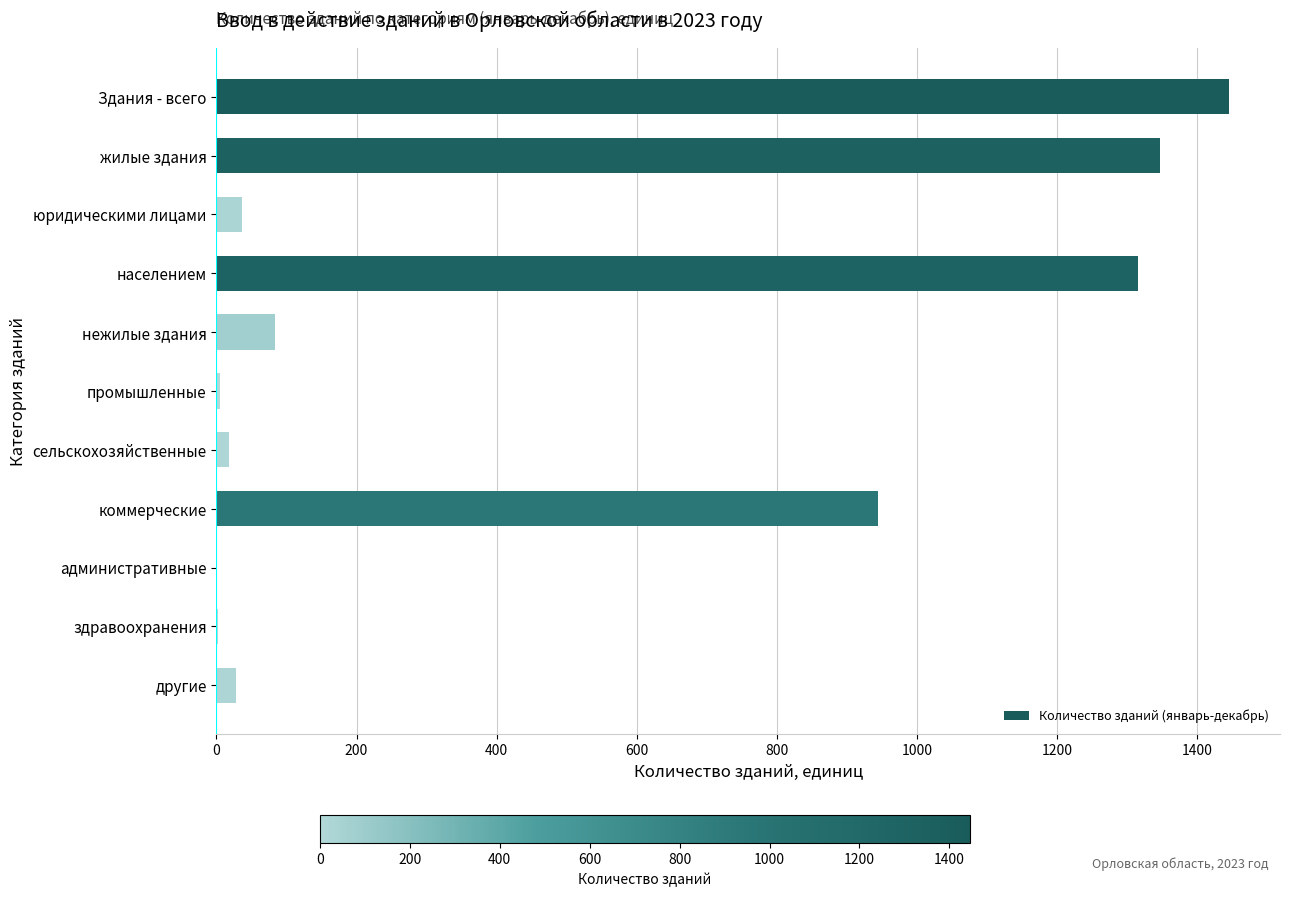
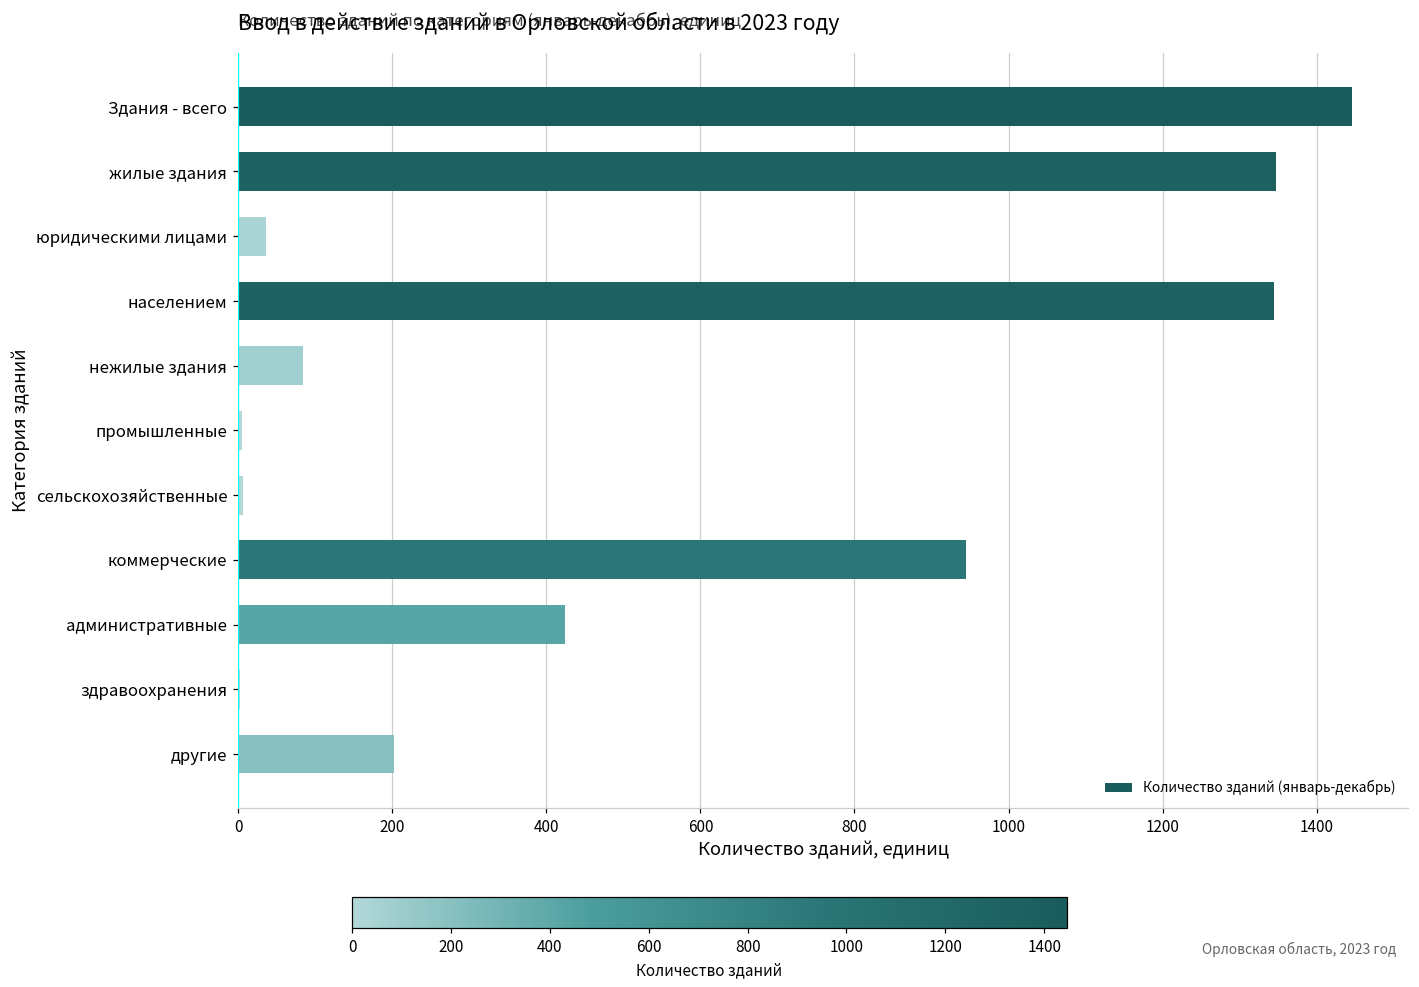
населением: 1320 -> 1350
сельскохозяйственные: 20 -> 10
административные: 0 -> 420
другие: 30 -> 200
